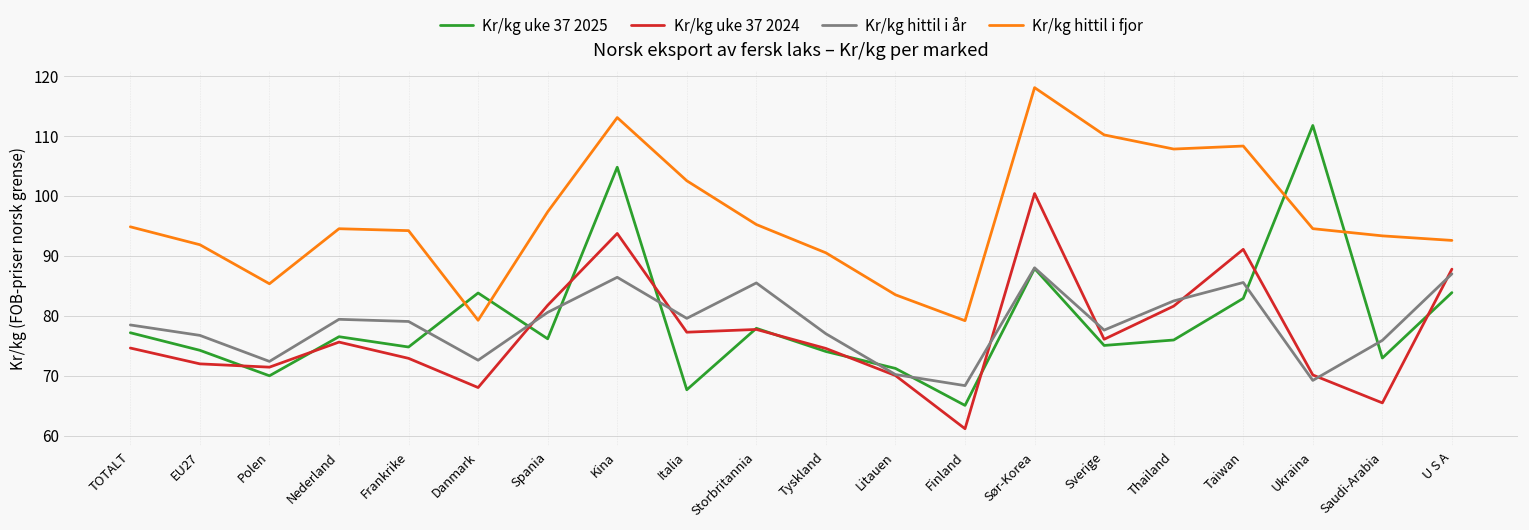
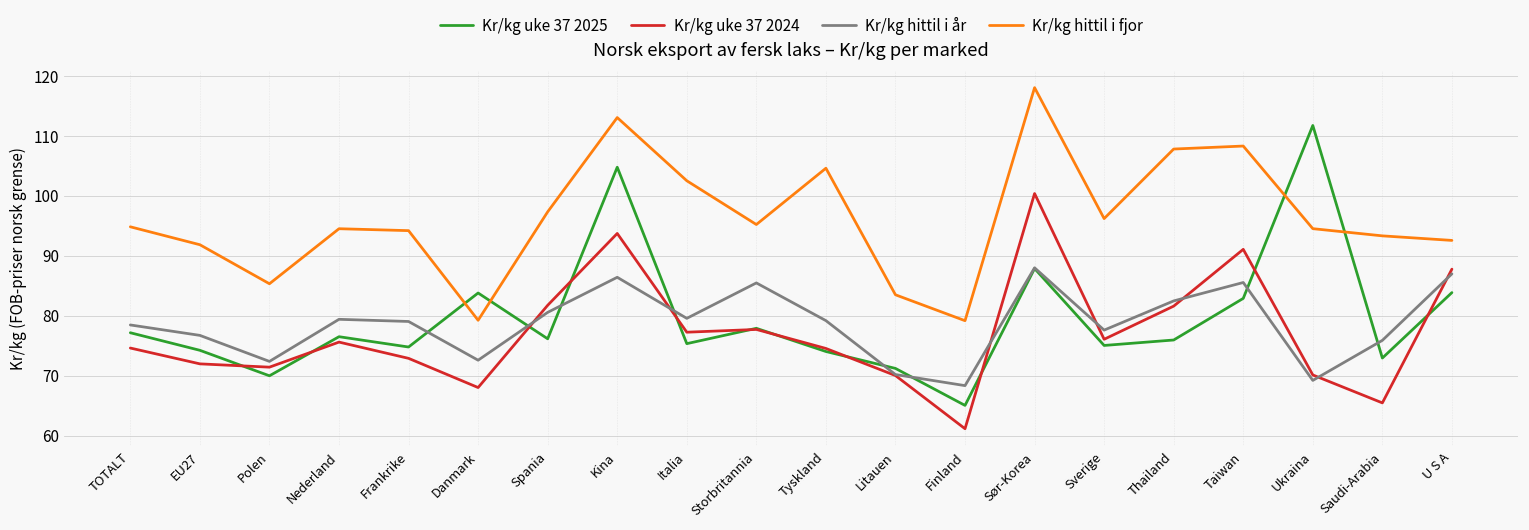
Kr/kg uke 37 2025, Italia: 68 -> 75
Kr/kg hittil i år, Tyskland: 77 -> 79
Kr/kg hittil i fjor, Tyskland: 90 -> 105
Kr/kg hittil i fjor, Sverige: 110 -> 96
